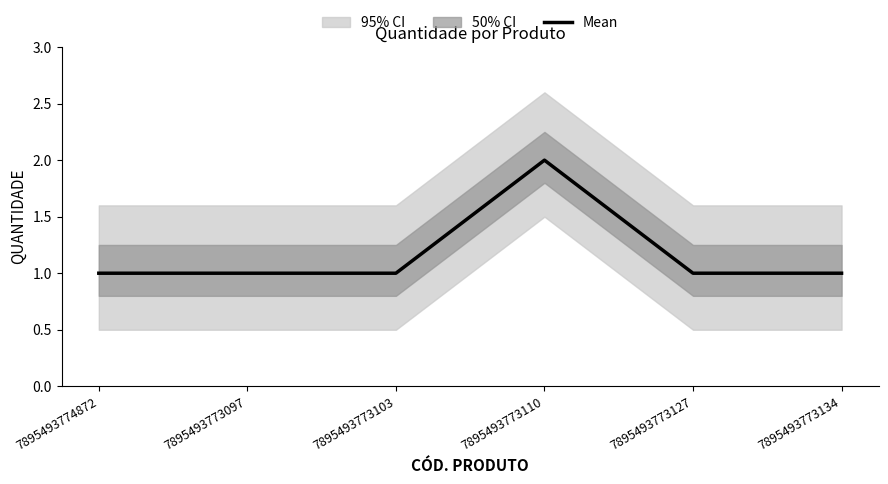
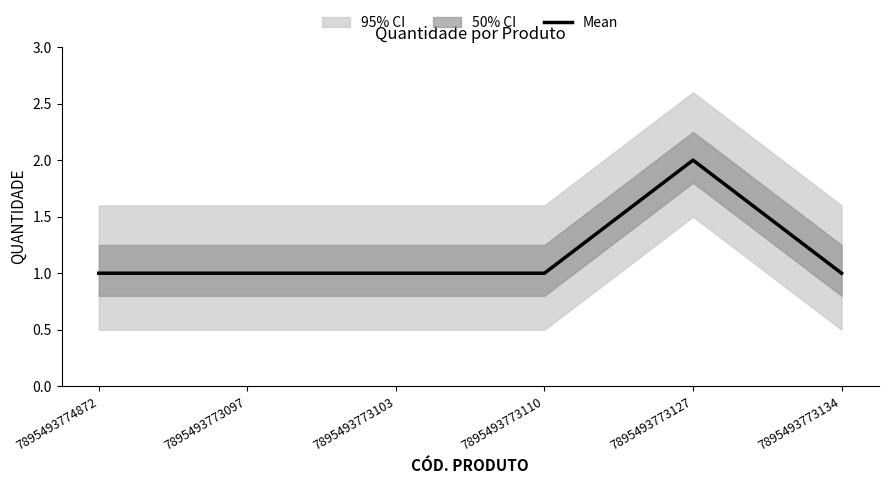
Mean, 7895493773110: 2 -> 1
Mean, 7895493773127: 1 -> 2
